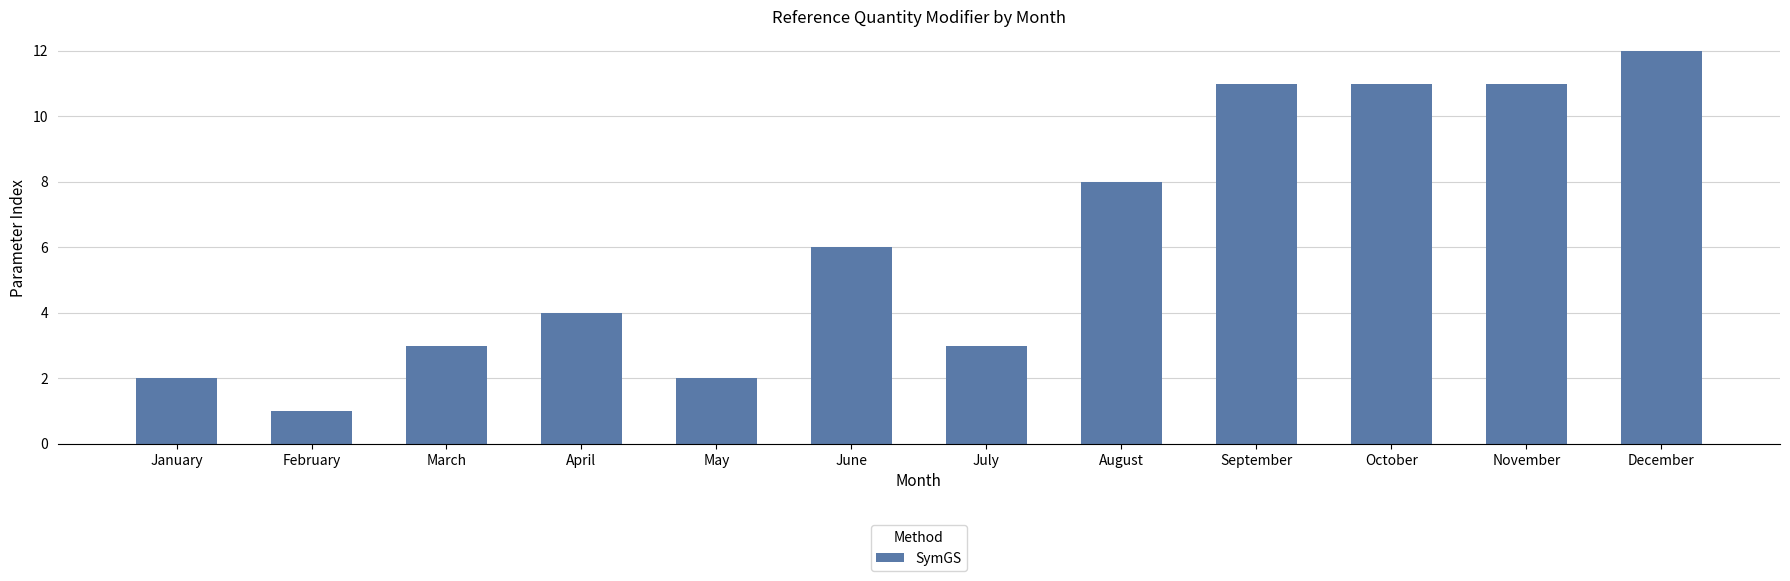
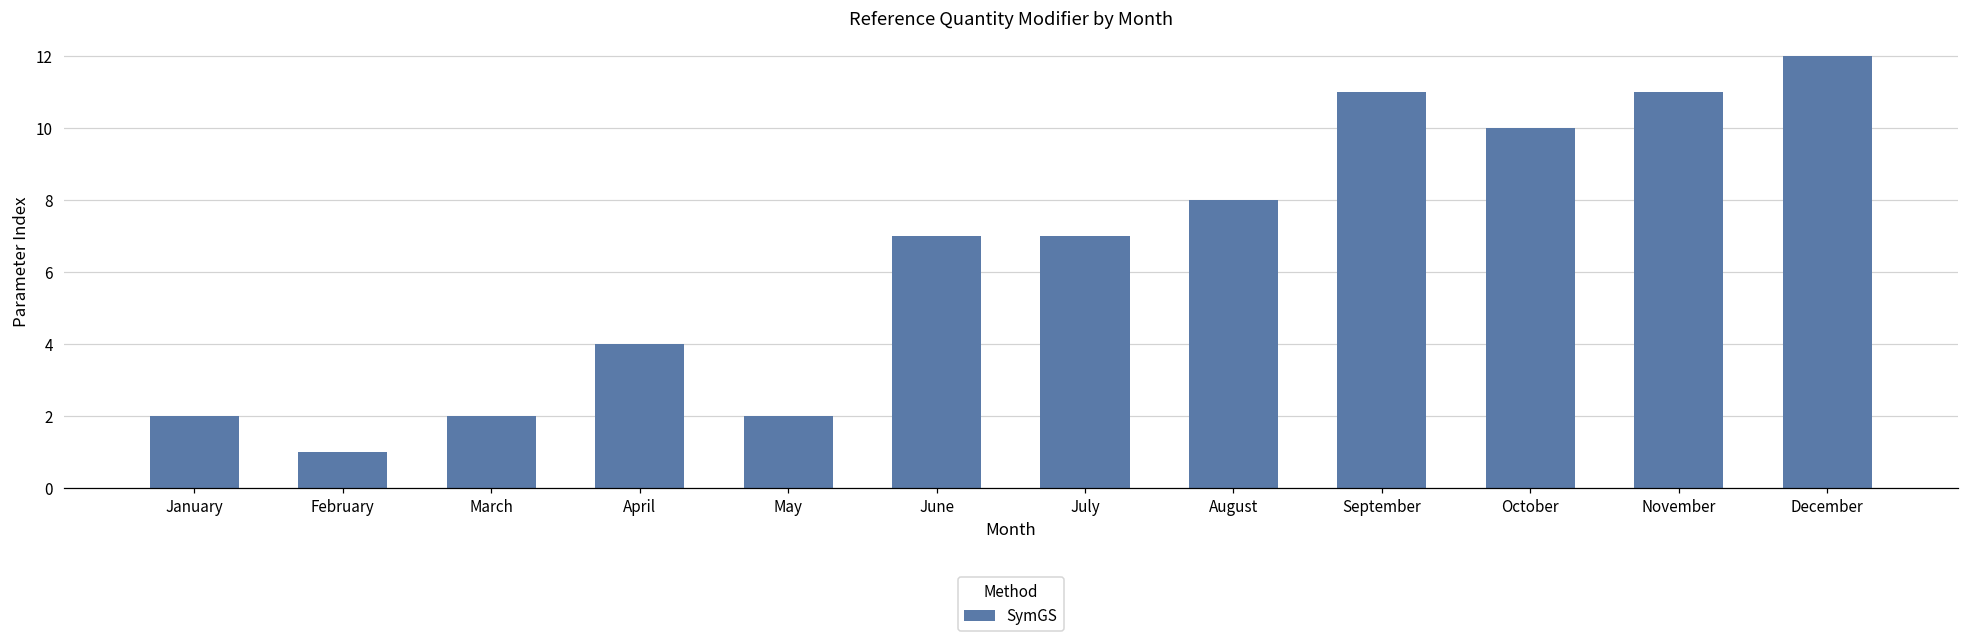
March: 3 -> 2
June: 6 -> 7
July: 3 -> 7
October: 11 -> 10
